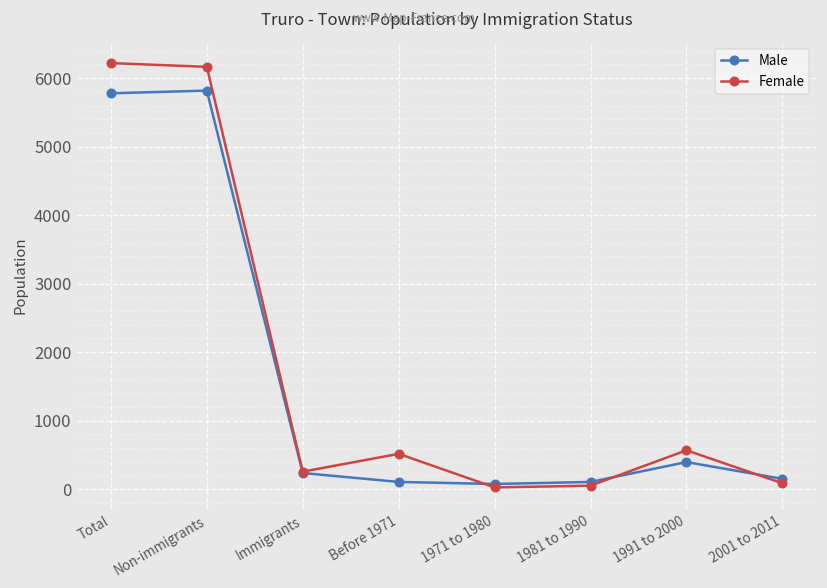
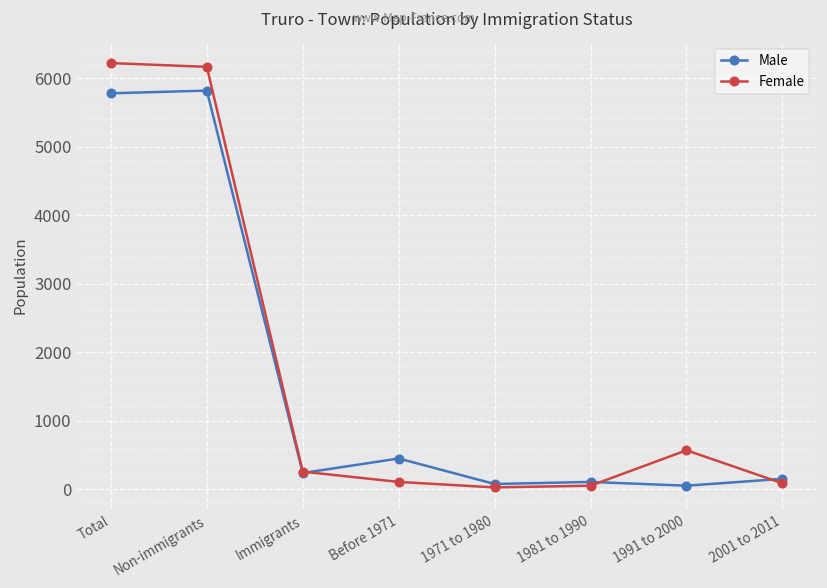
Male, Before 1971: 100 -> 400
Female, Before 1971: 500 -> 100
Male, 1991 to 2000: 400 -> 100
